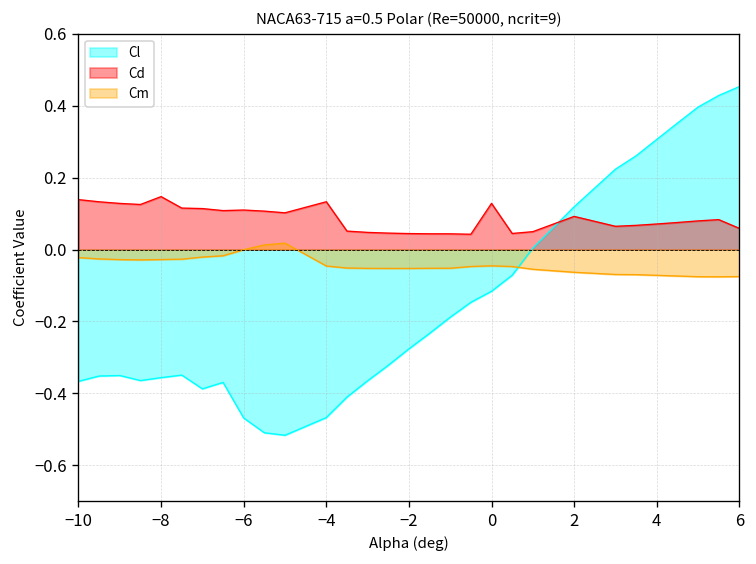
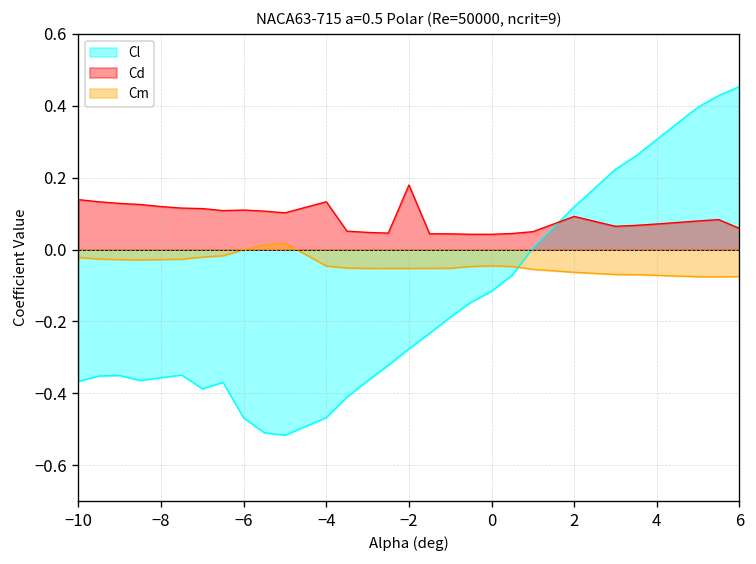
Cd, −8: 0.15 -> 0.12
Cd, −2: 0.04 -> 0.18
Cd, 0: 0.13 -> 0.04
